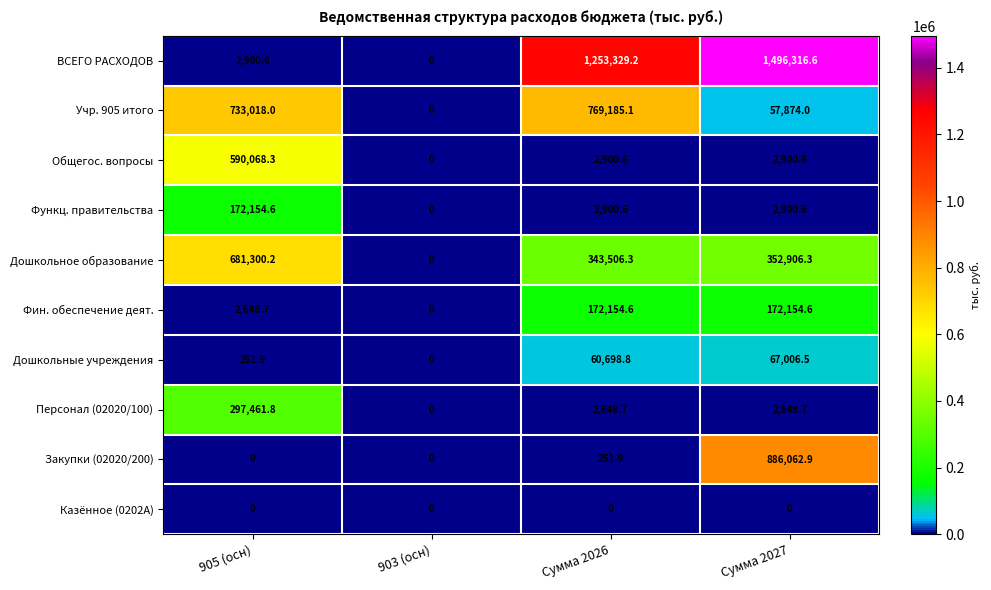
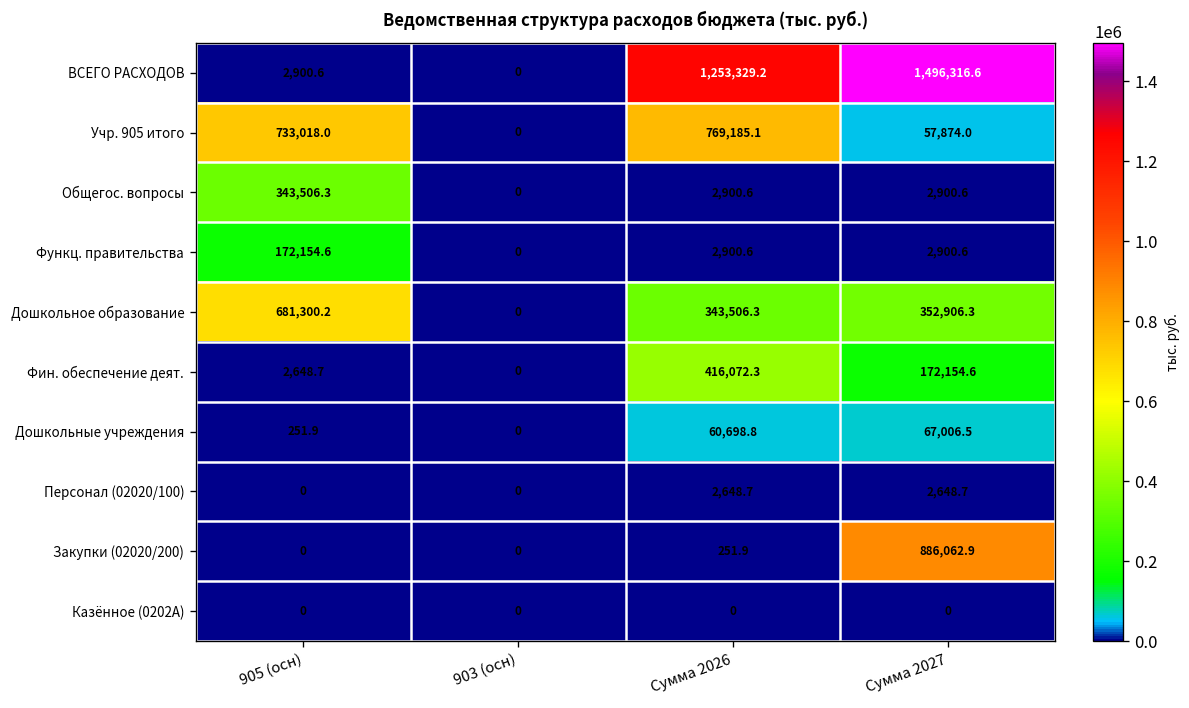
Общегос. вопросы, 905 (осн): 590,068.3 -> 343,506.3
Фин. обеспечение деят., Сумма 2026: 172,154.6 -> 416,072.3
Персонал (02020/100), 905 (осн): 297,461.8 -> 0
